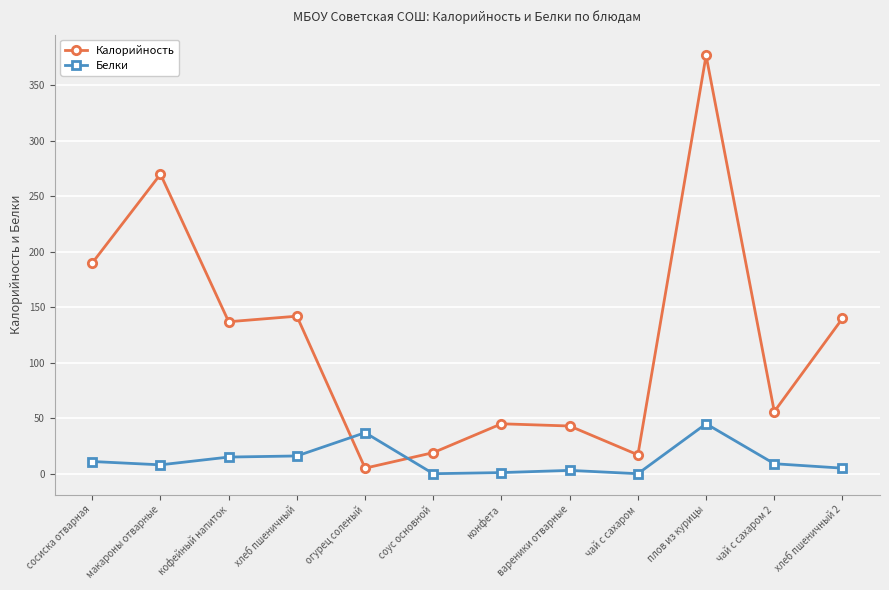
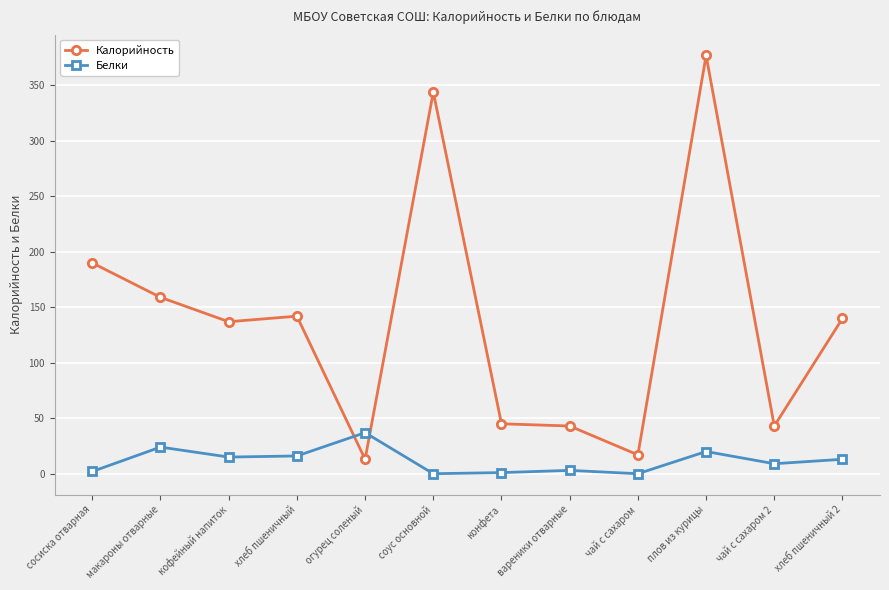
Белки, сосиска отварная: 11 -> 2
Калорийность, макароны отварные: 270 -> 159
Белки, макароны отварные: 8 -> 24
Калорийность, огурец соленый: 5 -> 13
Калорийность, соус основной: 19 -> 344
Белки, плов из курицы: 45 -> 20
Калорийность, чай с сахаром 2: 56 -> 43
Белки, хлеб пшеничный 2: 5 -> 13
